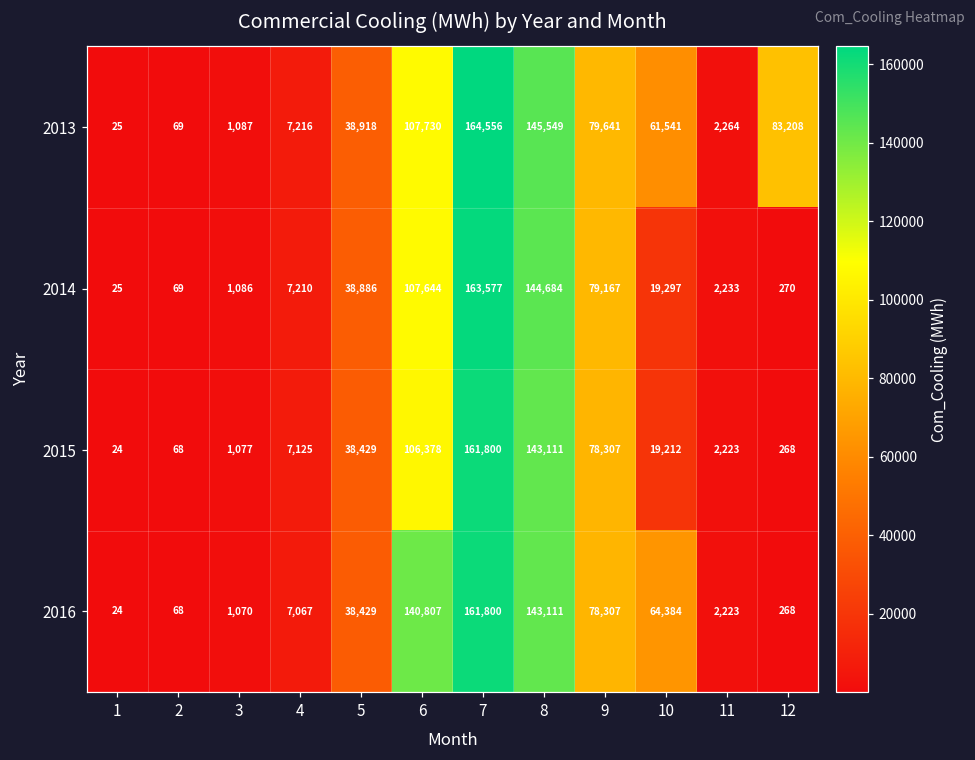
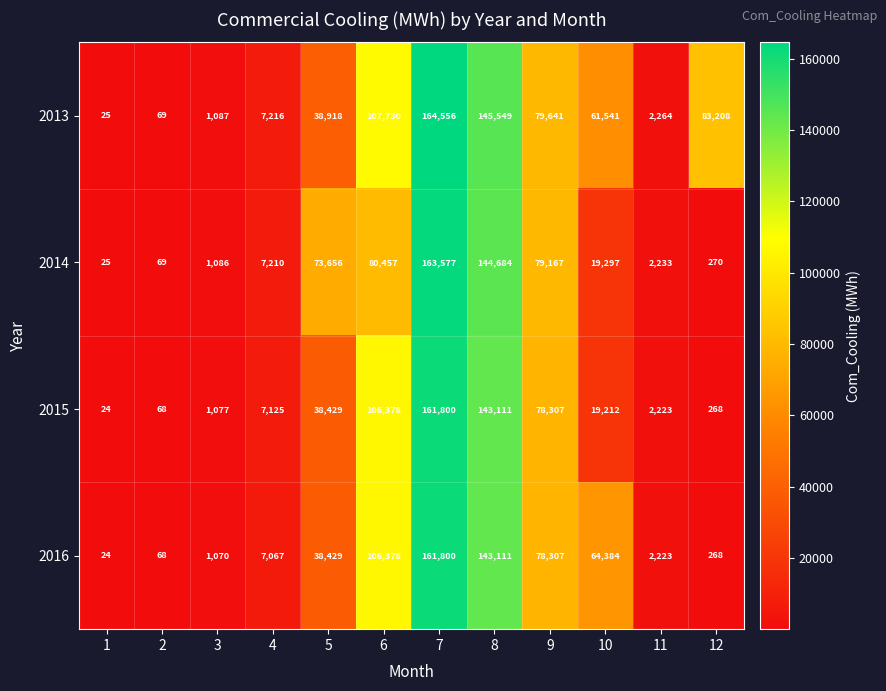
2014, 5: 38,886 -> 73,656
2014, 6: 107,644 -> 80,457
2016, 6: 140,807 -> 106,378
